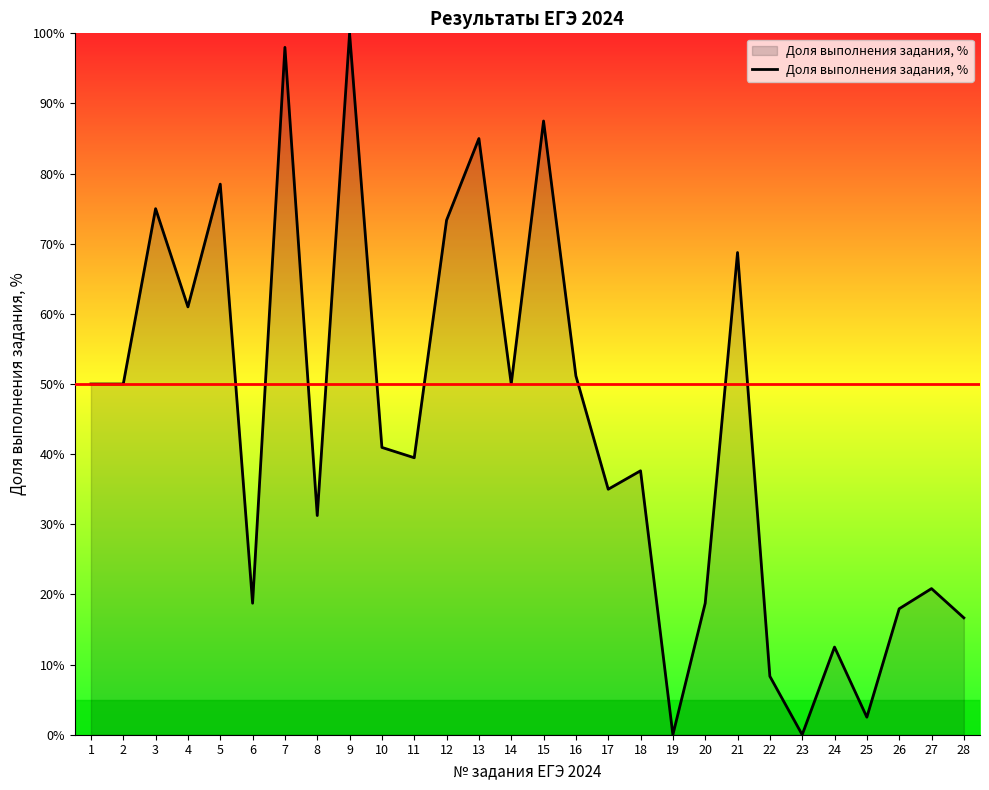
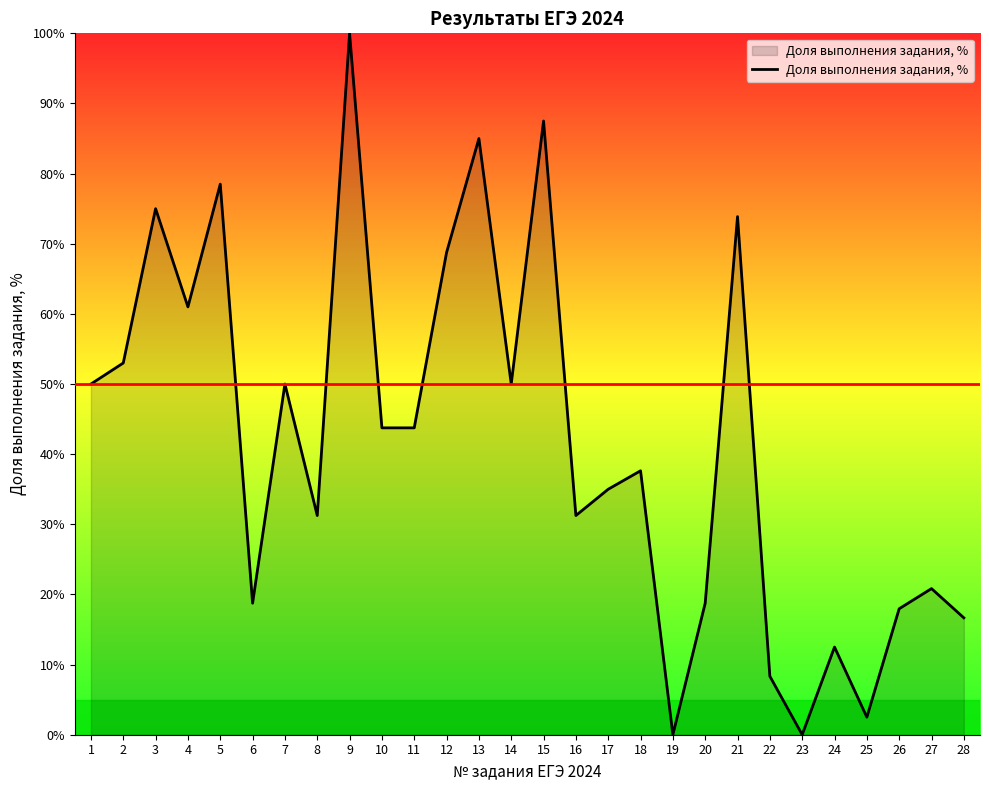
2: 50% -> 53%
7: 98% -> 50%
10: 41% -> 44%
11: 39% -> 44%
12: 73% -> 69%
16: 51% -> 31%
21: 69% -> 74%
